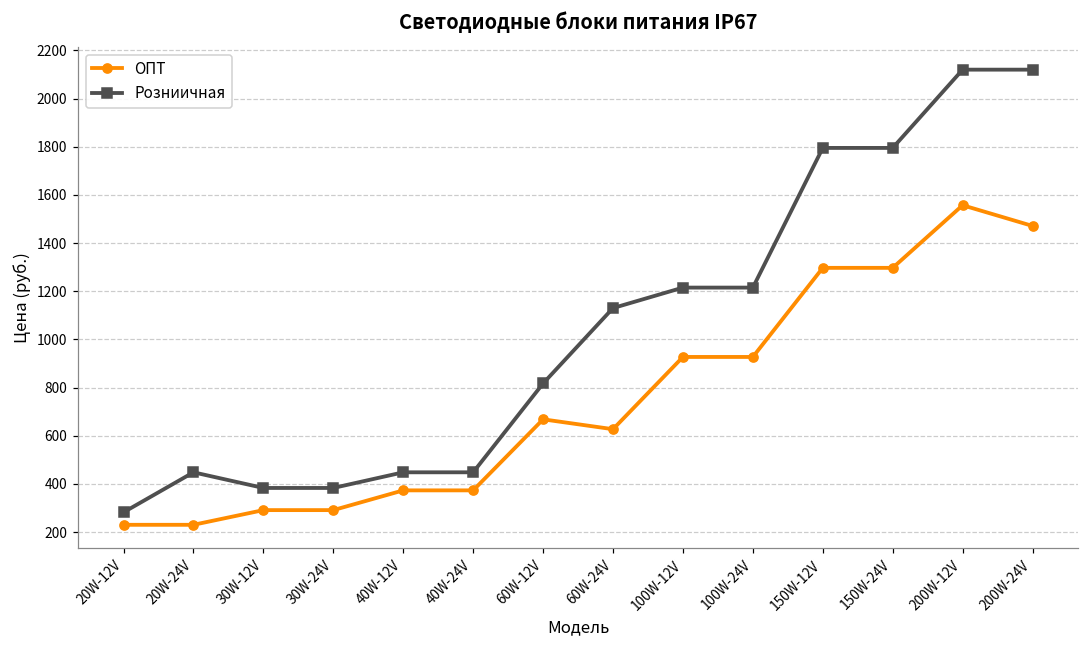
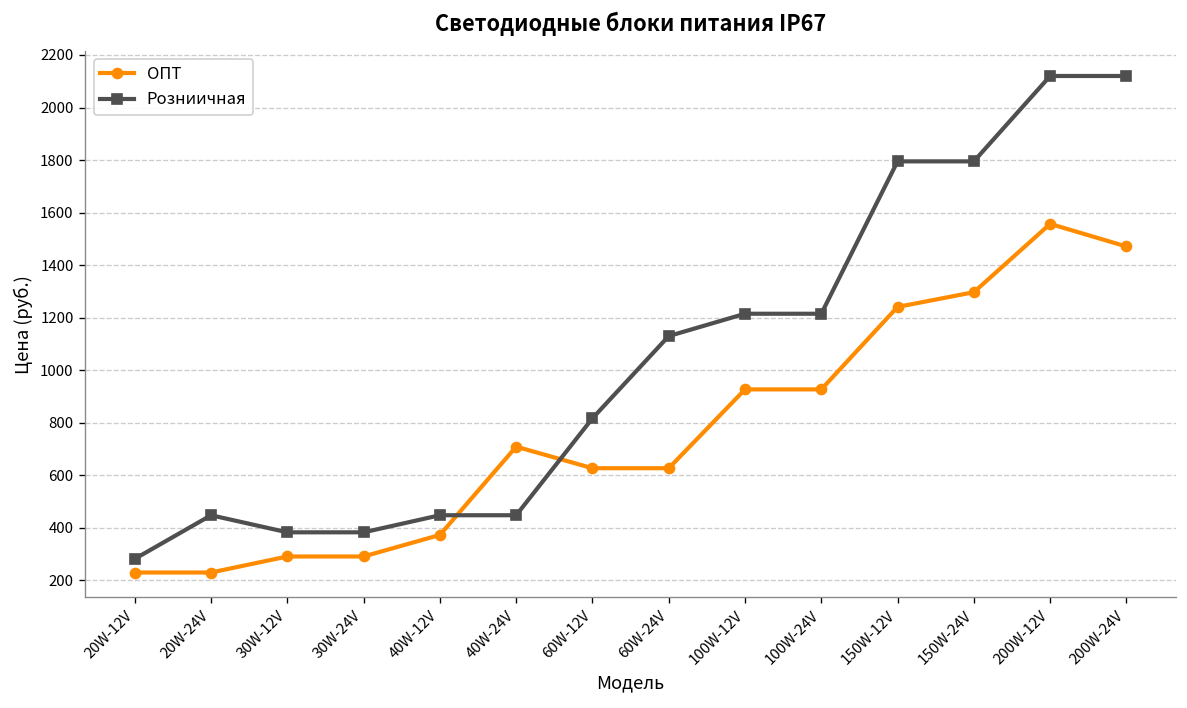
ОПТ, 40W-24V: 370 -> 710
ОПТ, 60W-12V: 670 -> 630
ОПТ, 150W-12V: 1300 -> 1240
